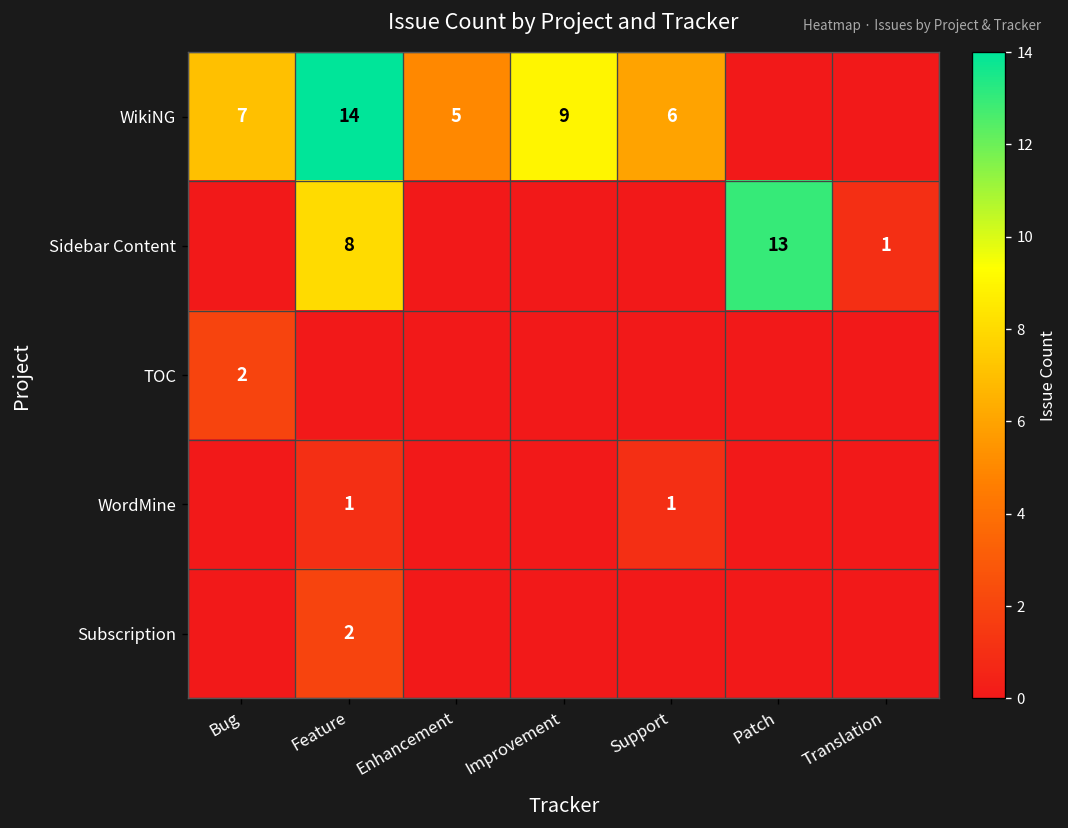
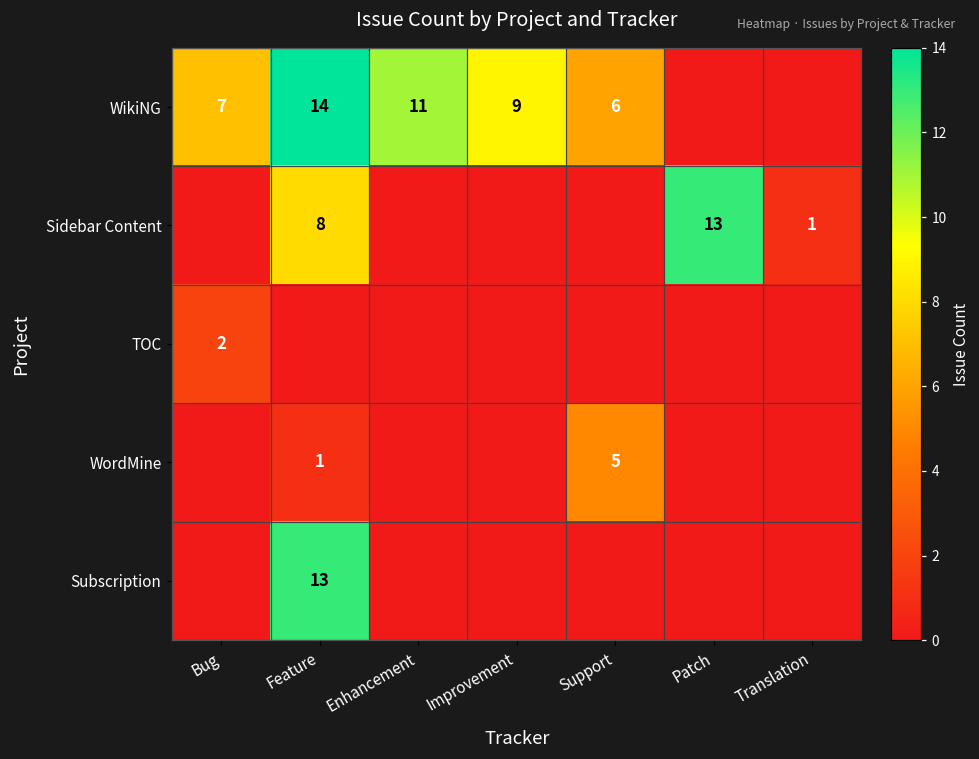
WikiNG, Enhancement: 5 -> 11
WordMine, Support: 1 -> 5
Subscription, Feature: 2 -> 13
